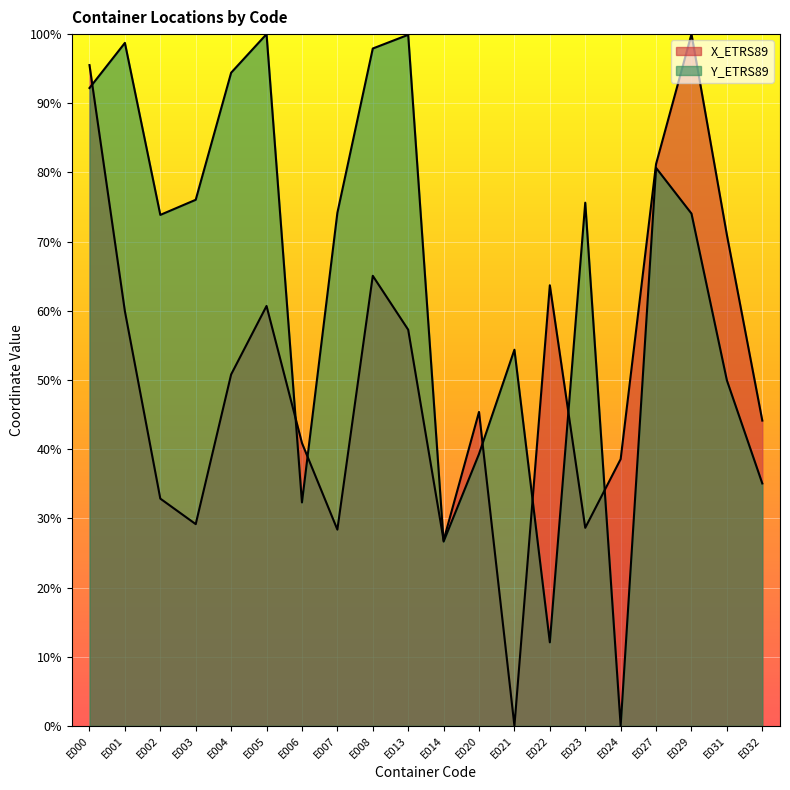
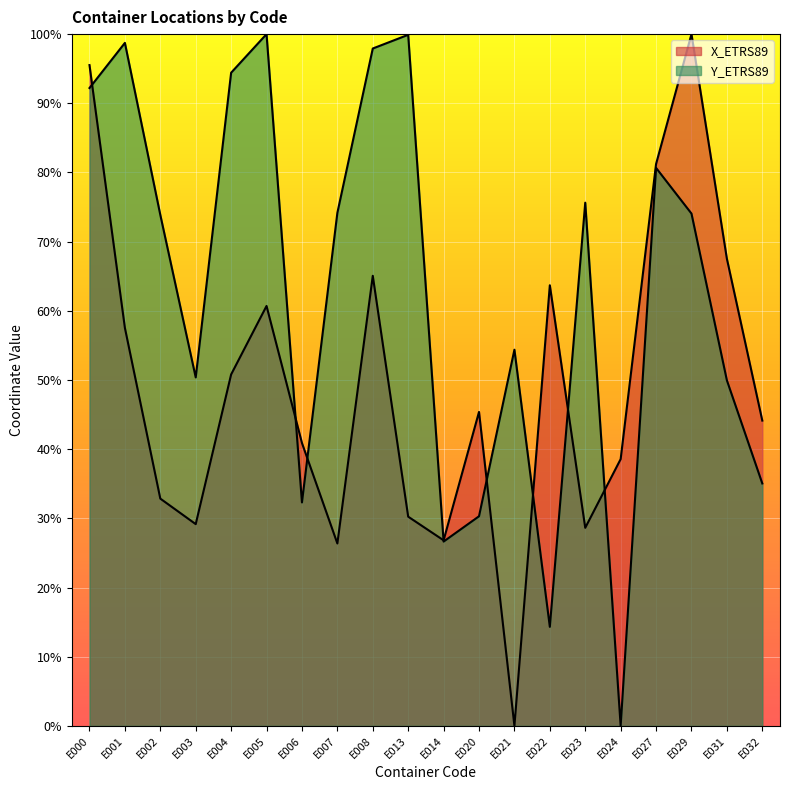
X_ETRS89, E001: 60% -> 58%
Y_ETRS89, E003: 76% -> 50%
X_ETRS89, E007: 28% -> 26%
X_ETRS89, E013: 57% -> 30%
Y_ETRS89, E020: 39% -> 30%
Y_ETRS89, E022: 12% -> 14%
X_ETRS89, E031: 71% -> 68%
